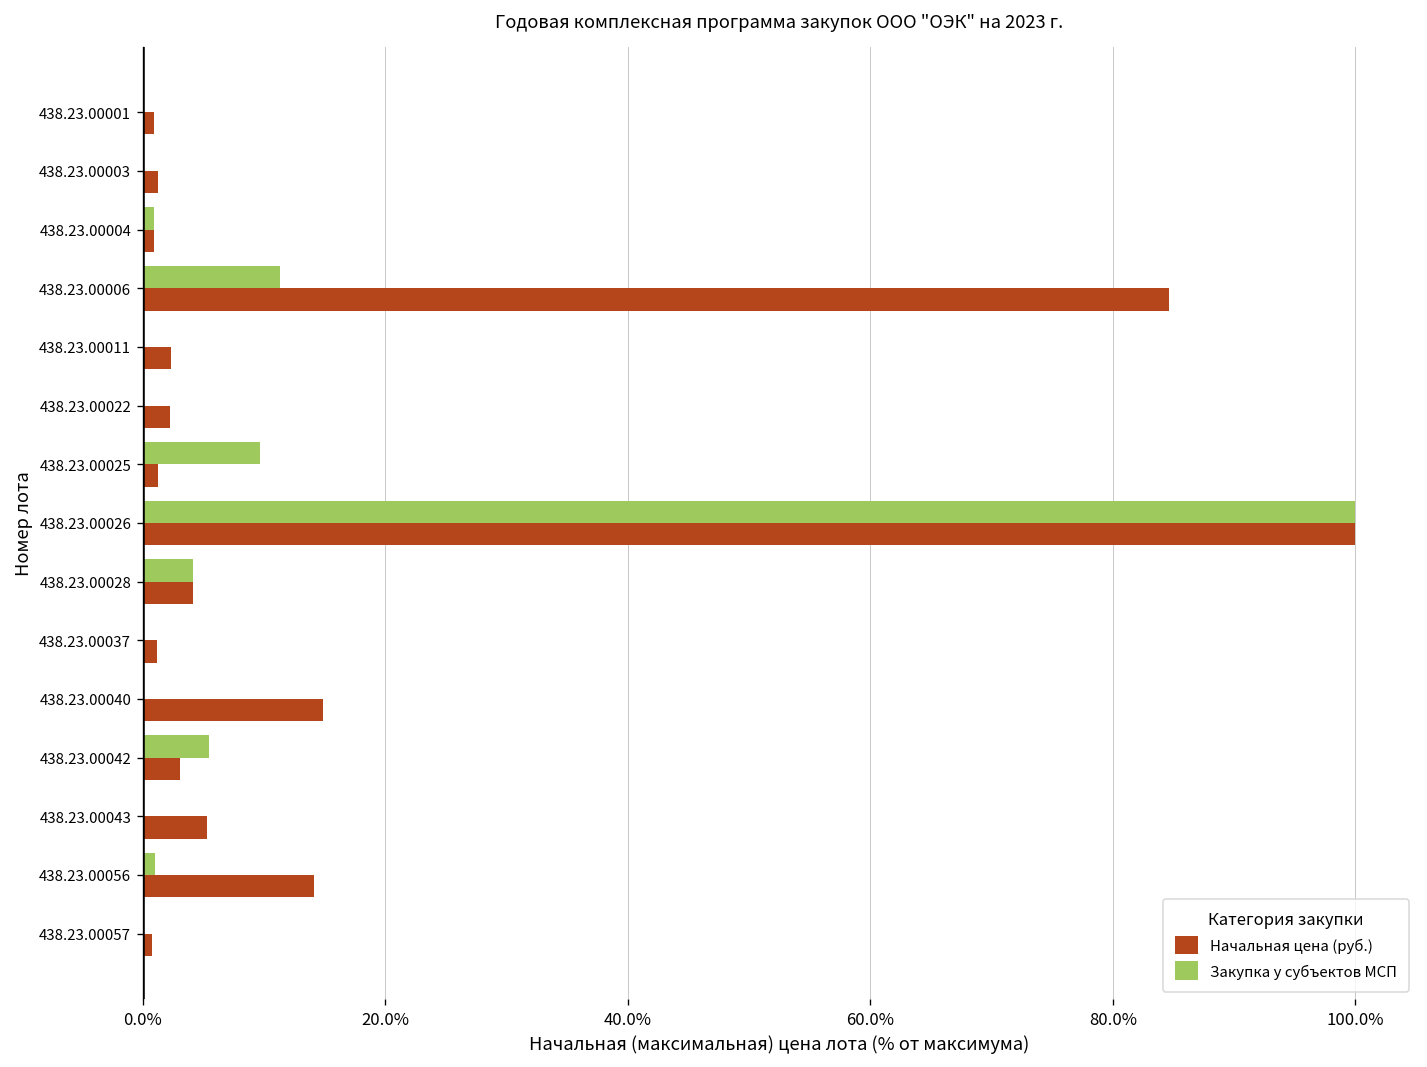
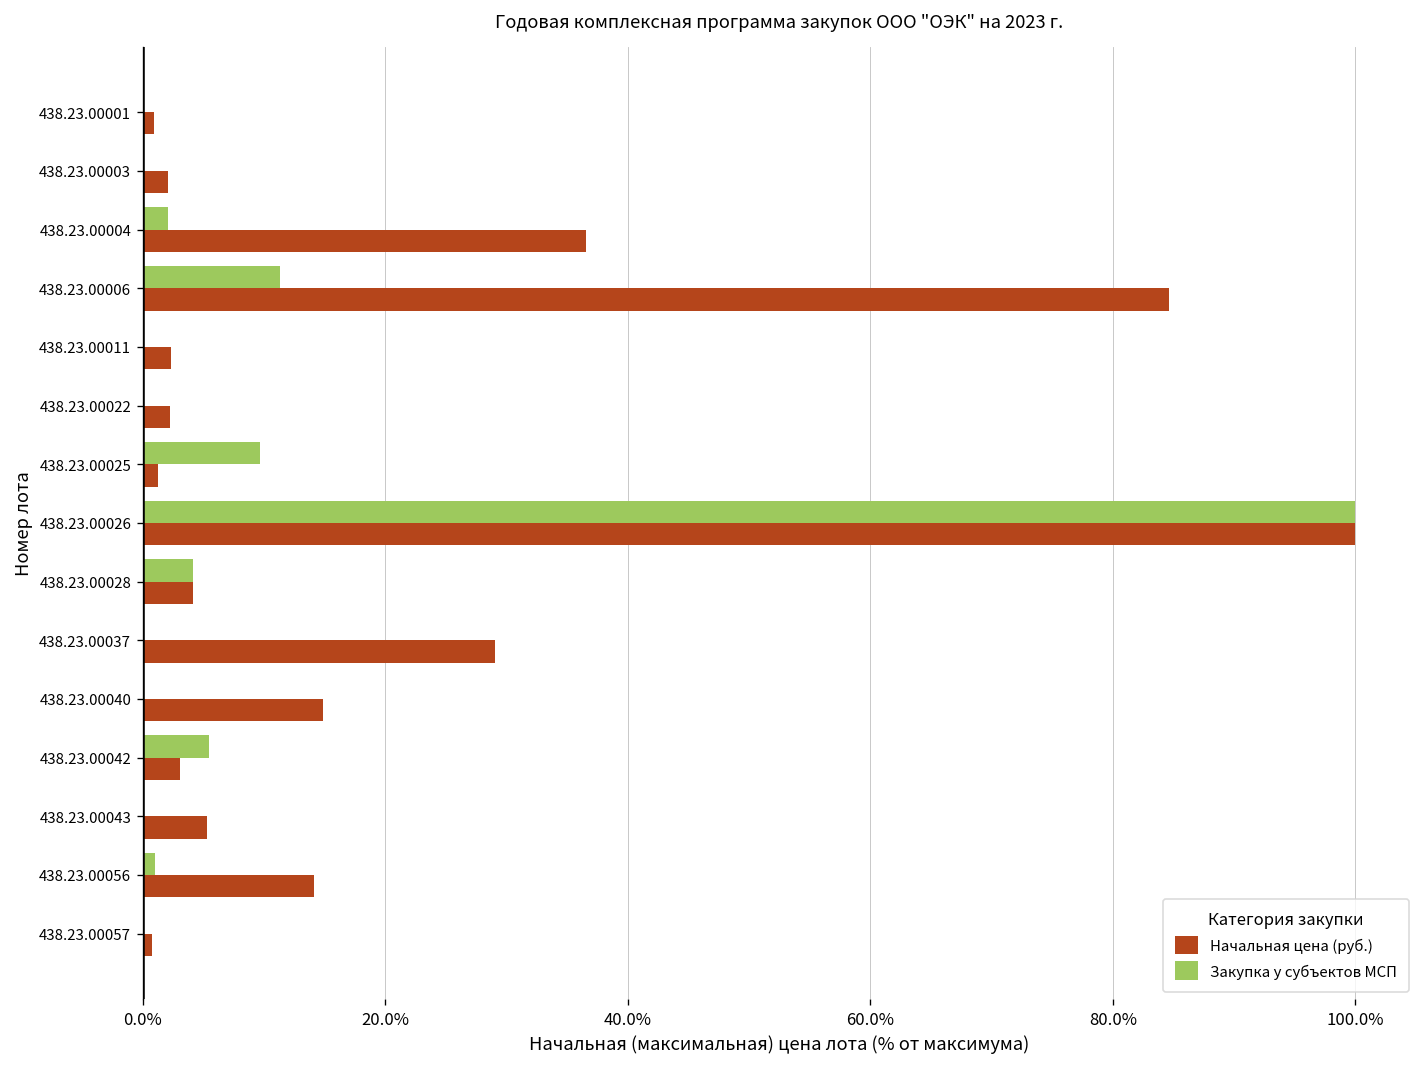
Начальная цена (руб.), 438.23.00003: 1.2% -> 2.1%
Закупка у субъектов МСП, 438.23.00004: 0.9% -> 2.1%
Начальная цена (руб.), 438.23.00004: 0.9% -> 36.6%
Начальная цена (руб.), 438.23.00037: 1.2% -> 29.0%
